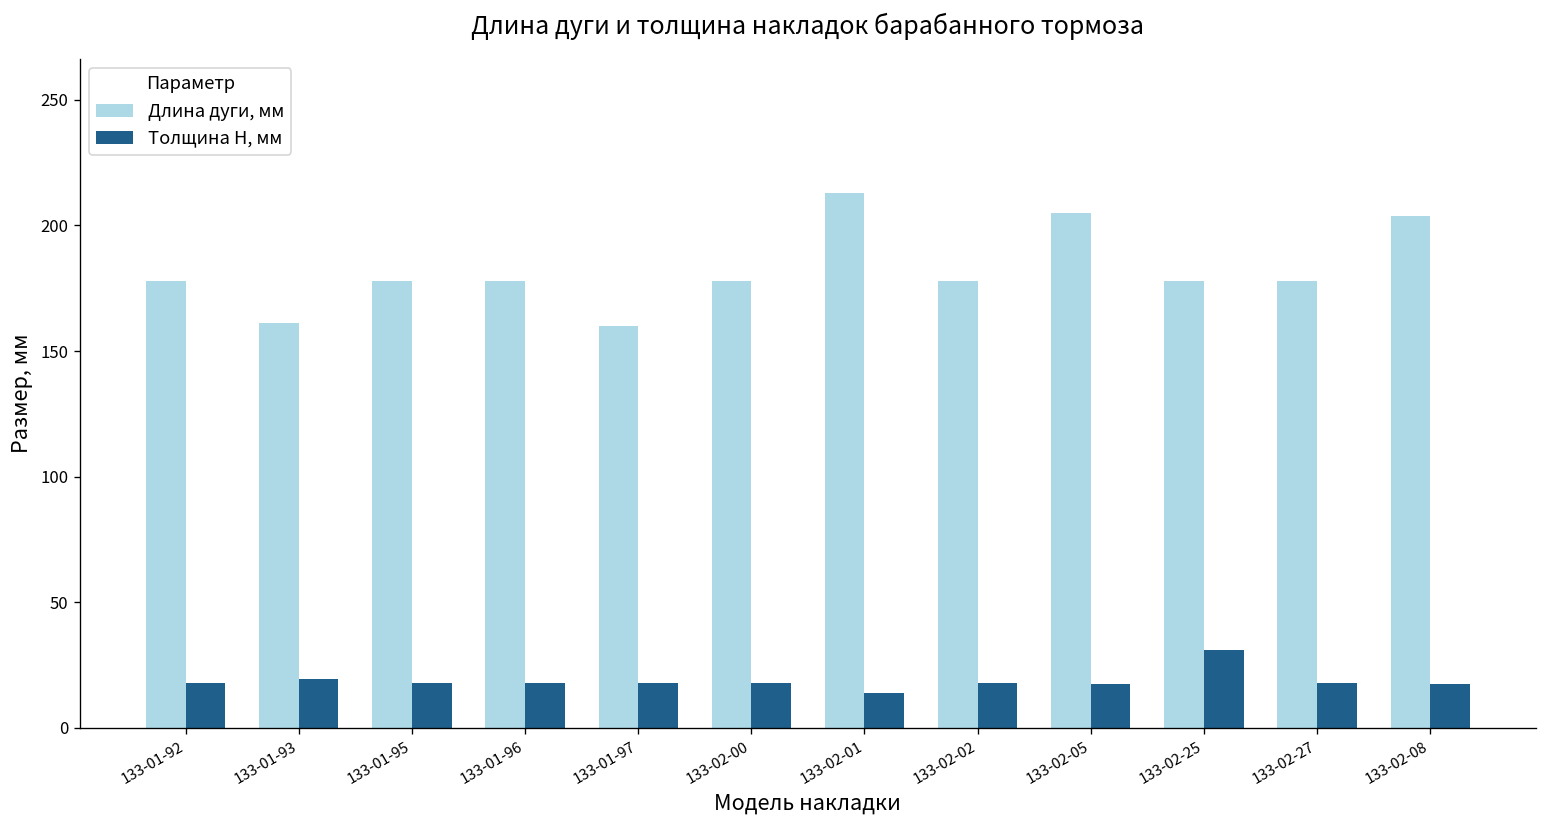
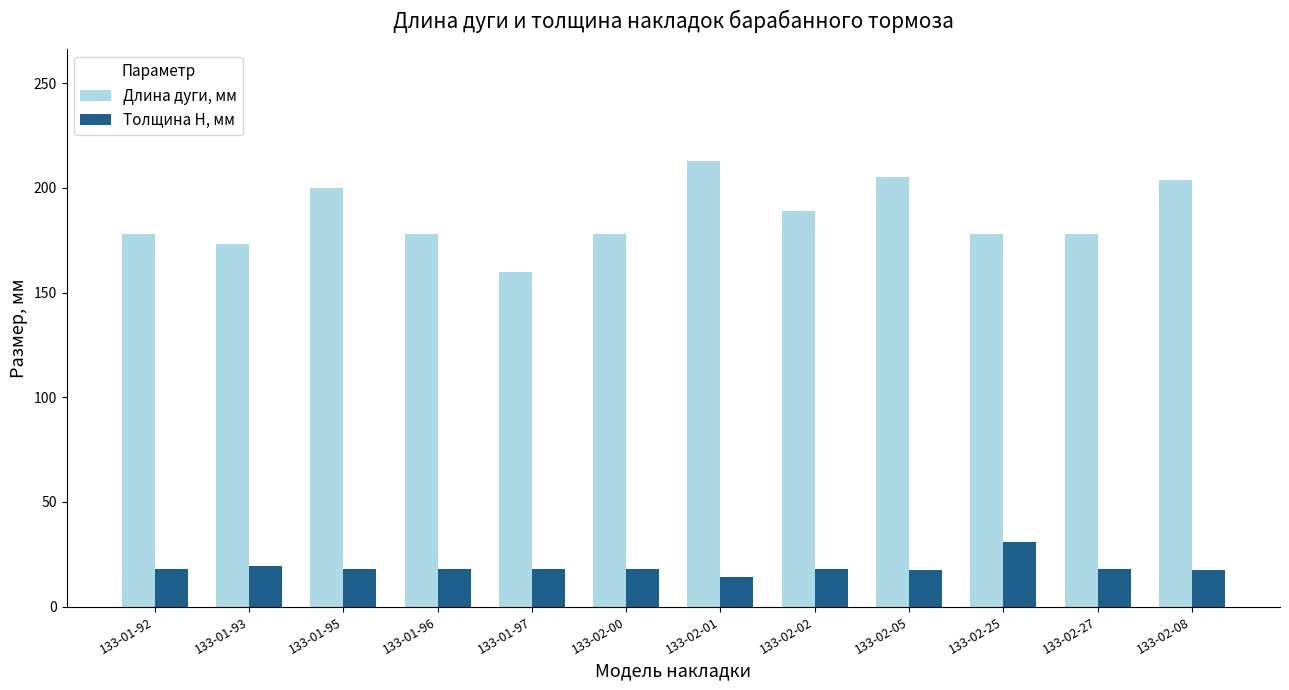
Длина дуги, мм, 133-01-93: 161 -> 173
Длина дуги, мм, 133-01-95: 178 -> 200
Длина дуги, мм, 133-02-02: 178 -> 189
